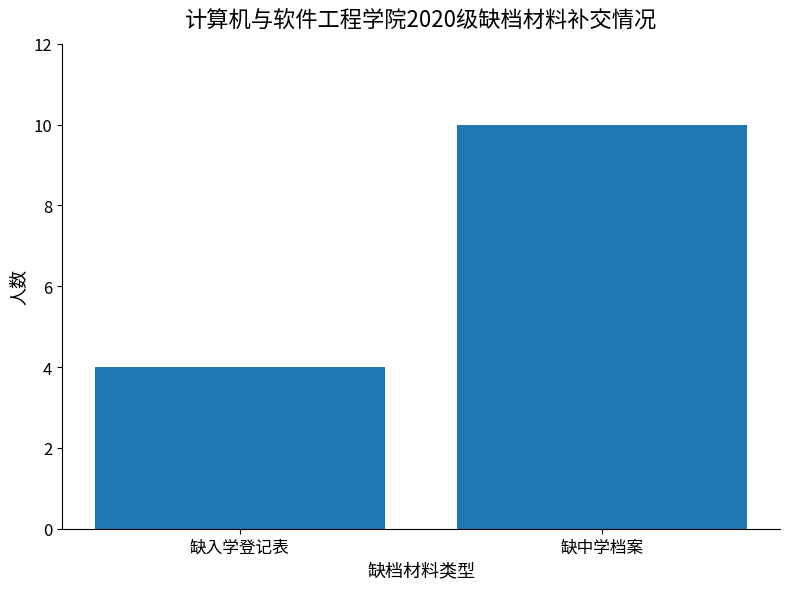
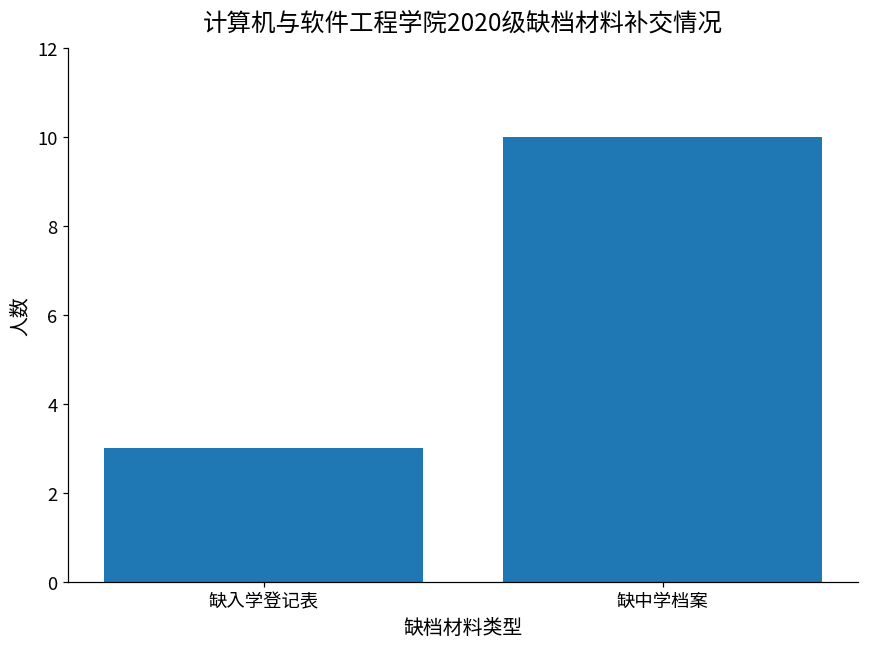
缺入学登记表: 4 -> 3
